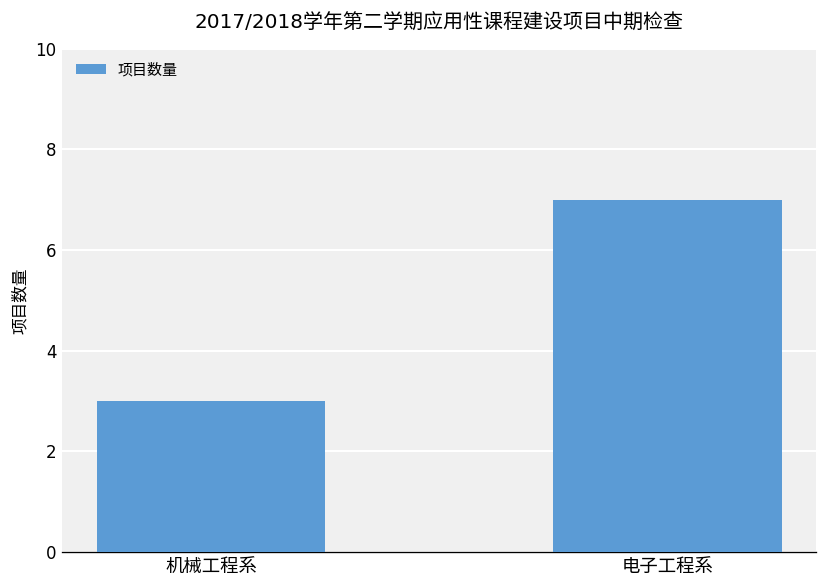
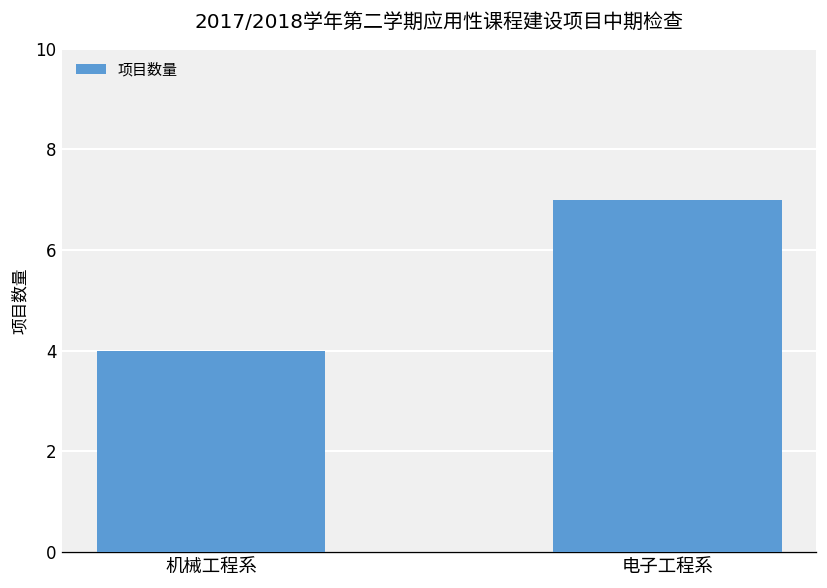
机械工程系: 3 -> 4
